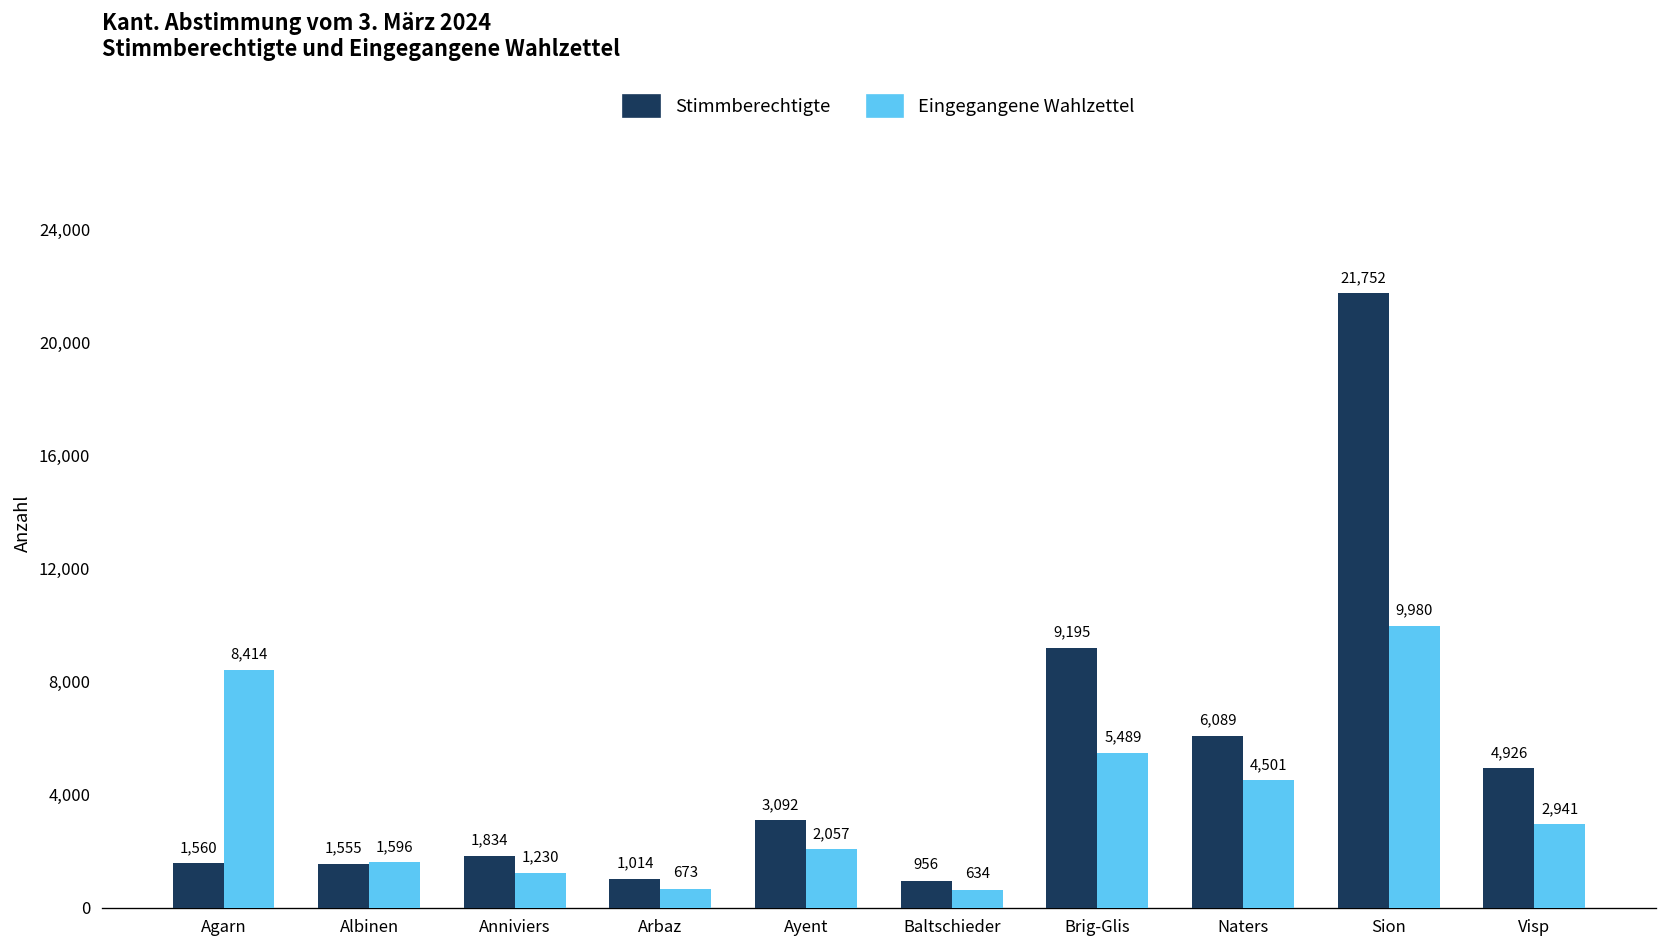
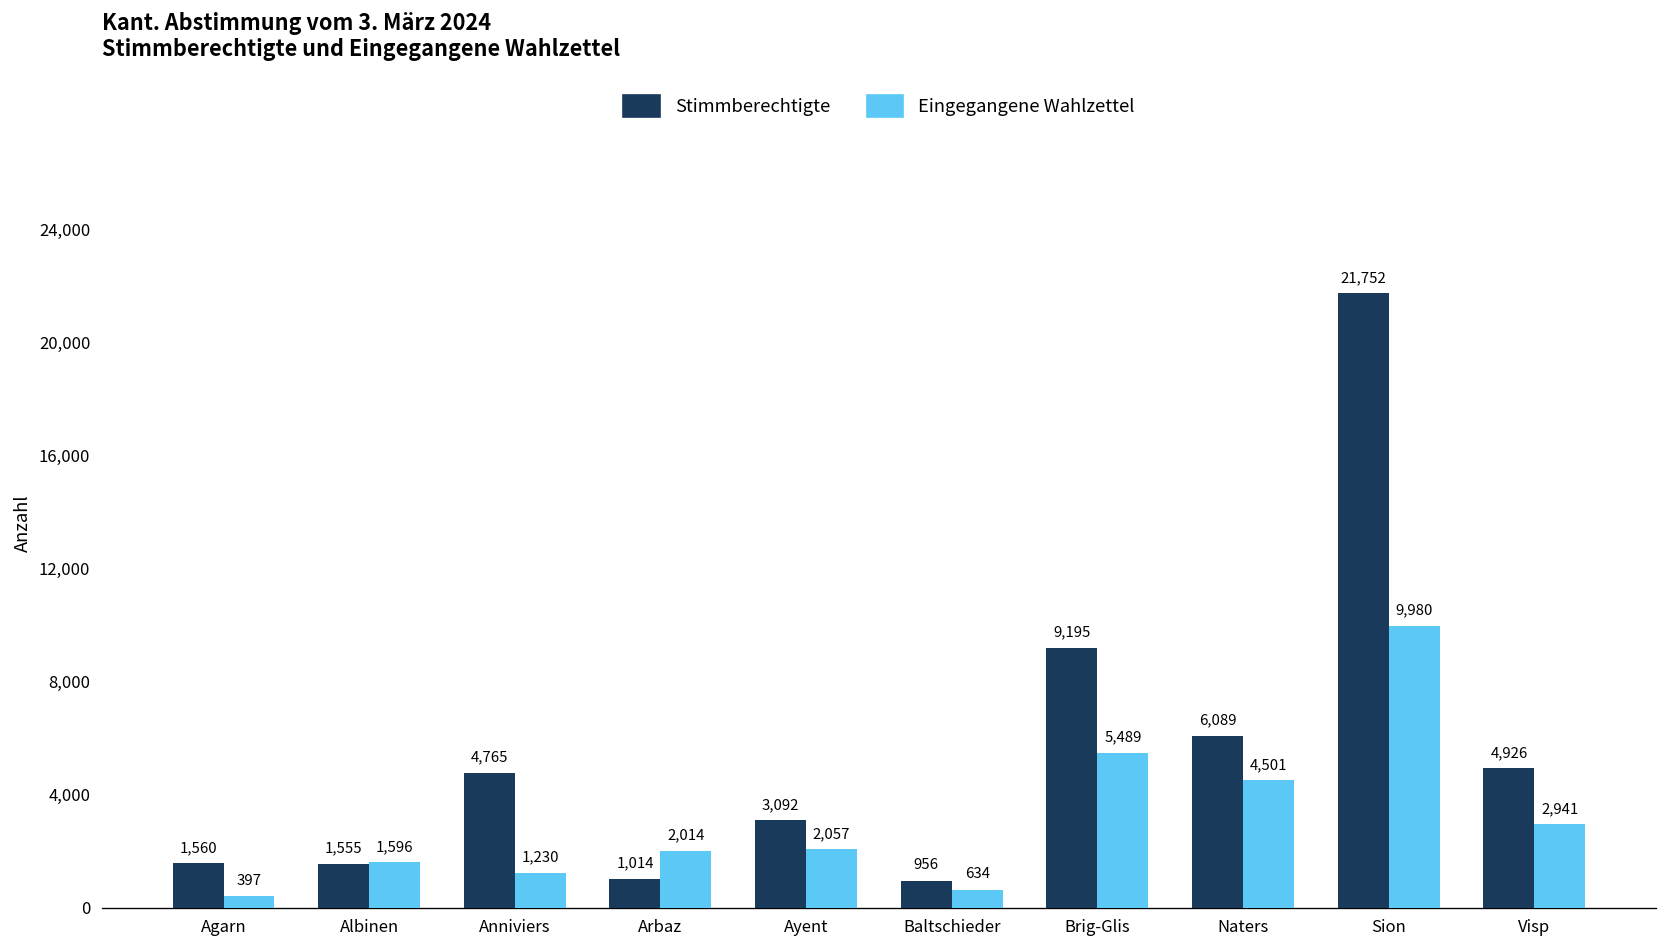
Eingegangene Wahlzettel, Agarn: 8,414 -> 397
Stimmberechtigte, Anniviers: 1,834 -> 4,765
Eingegangene Wahlzettel, Arbaz: 673 -> 2,014
